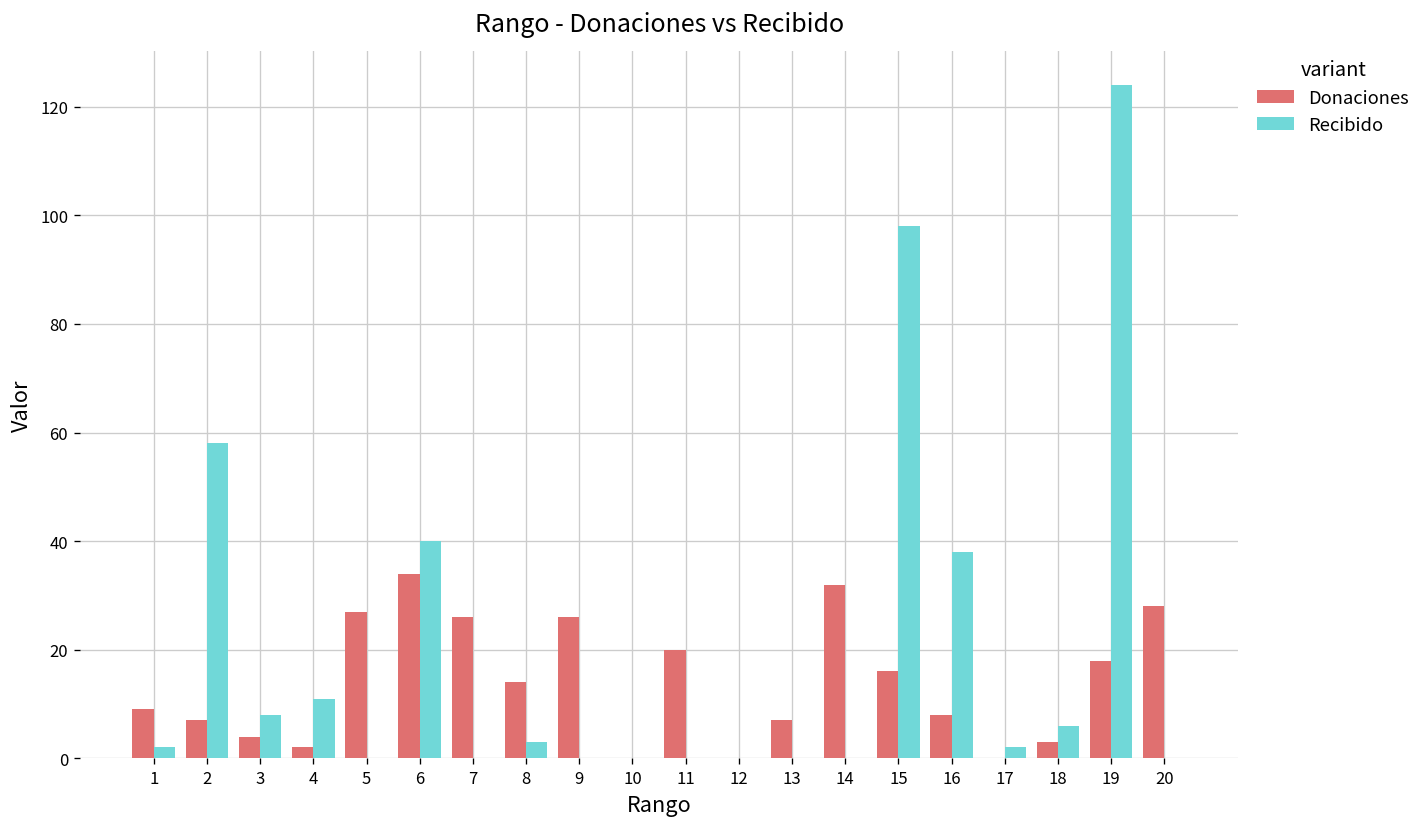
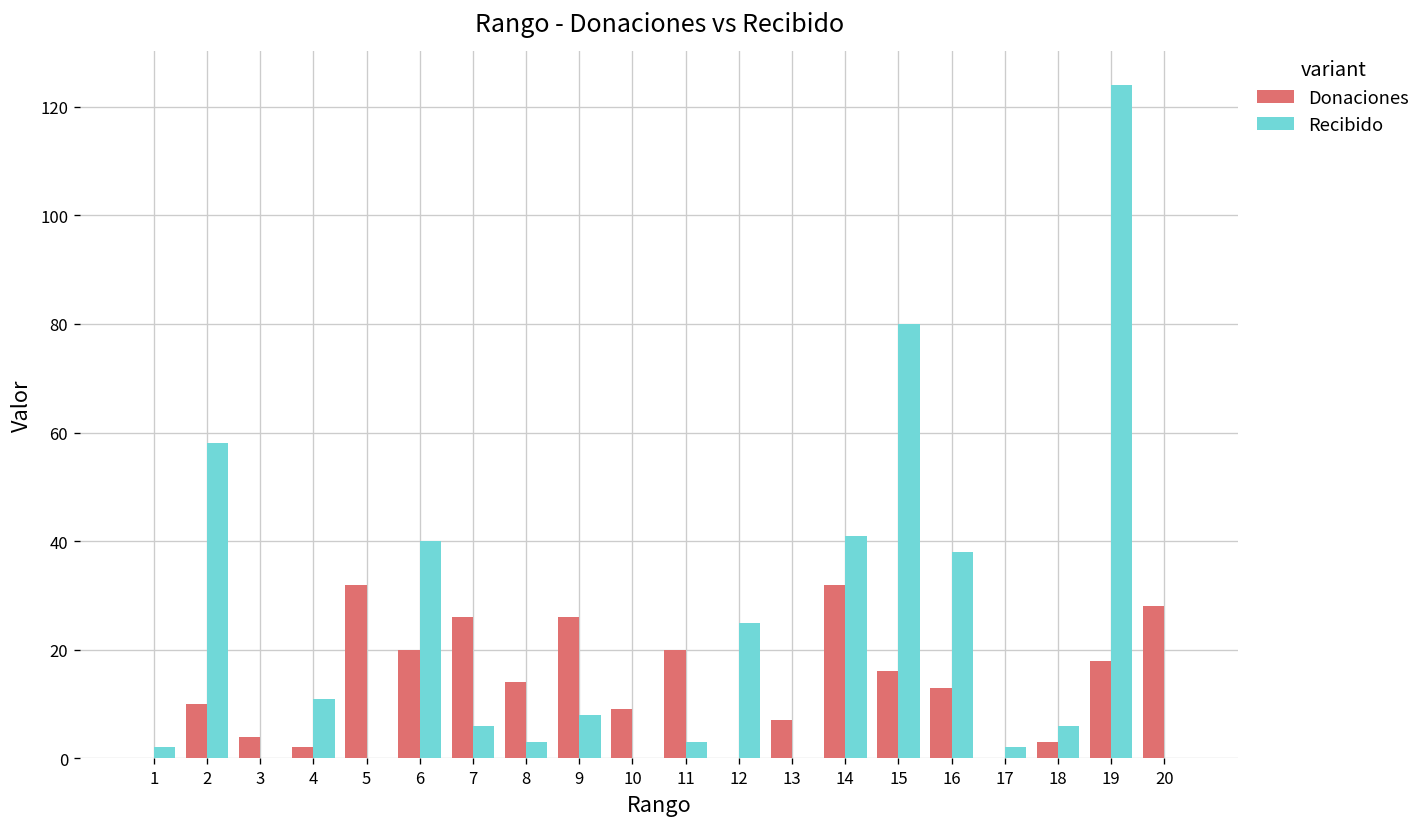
Donaciones, 1: 9 -> 0
Donaciones, 2: 7 -> 10
Recibido, 3: 8 -> 0
Donaciones, 5: 27 -> 32
Donaciones, 6: 34 -> 20
Recibido, 7: 0 -> 6
Recibido, 9: 0 -> 8
Donaciones, 10: 0 -> 9
Recibido, 11: 0 -> 3
Recibido, 12: 0 -> 25
Recibido, 14: 0 -> 41
Recibido, 15: 98 -> 80
Donaciones, 16: 8 -> 13
